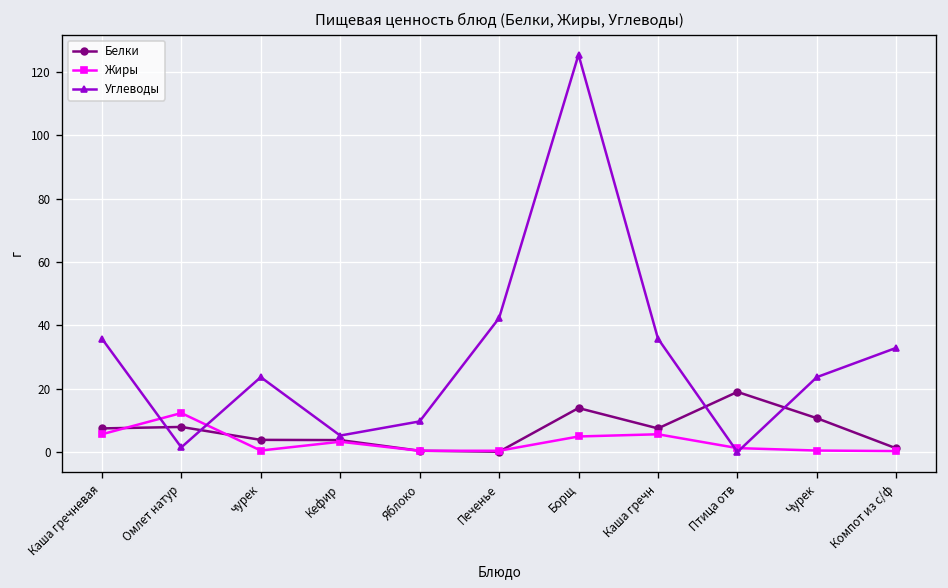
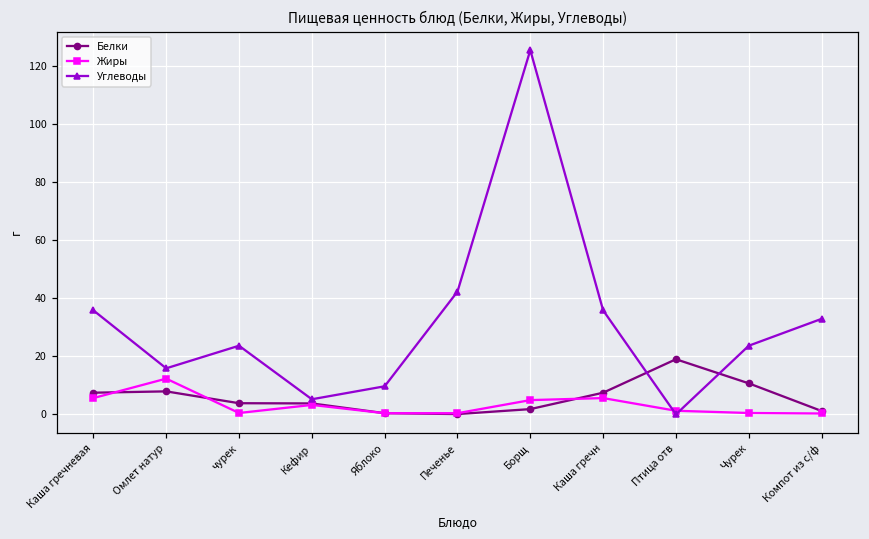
Углеводы, Омлет натур: 1 -> 16
Белки, Борщ: 14 -> 2
